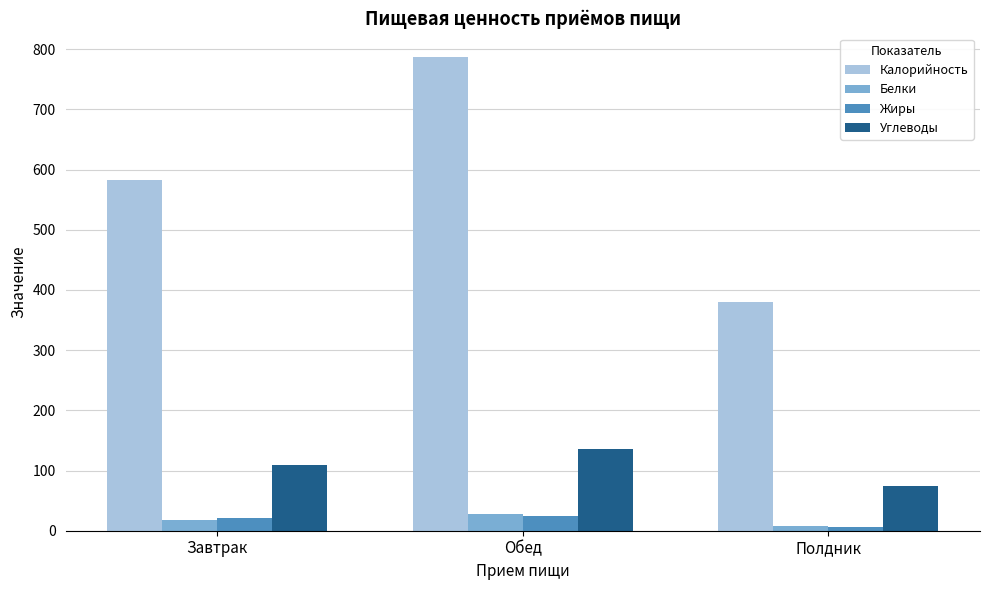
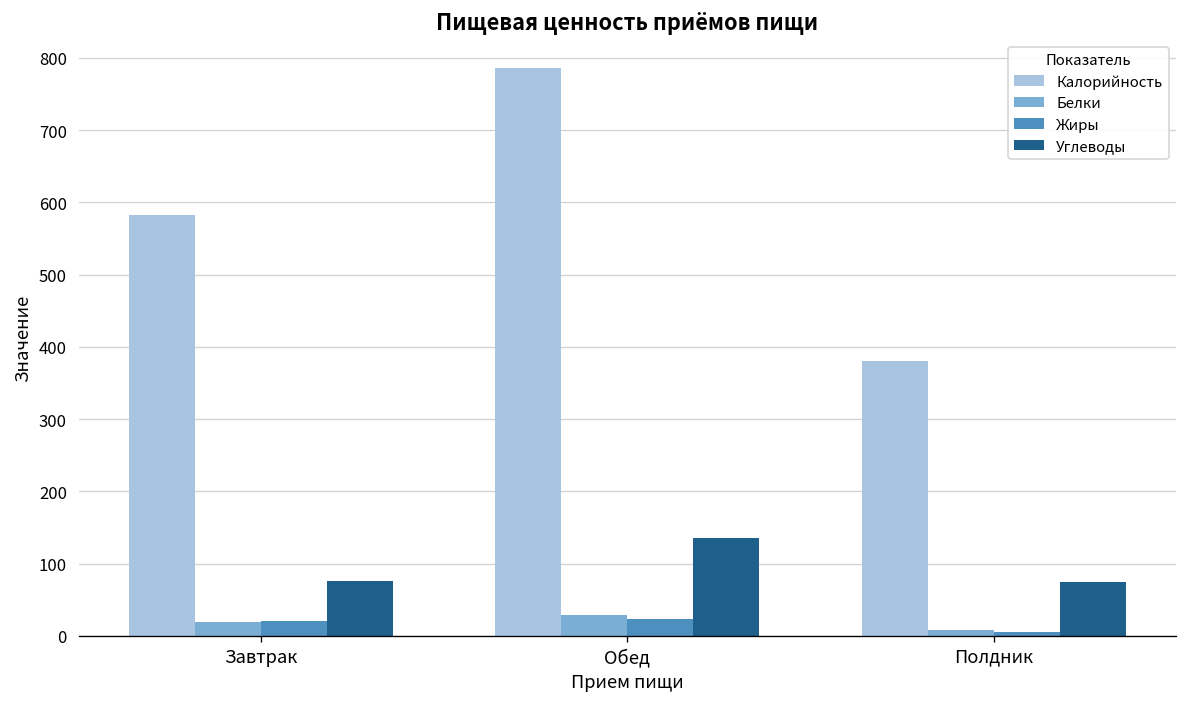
Углеводы, Завтрак: 110 -> 80
